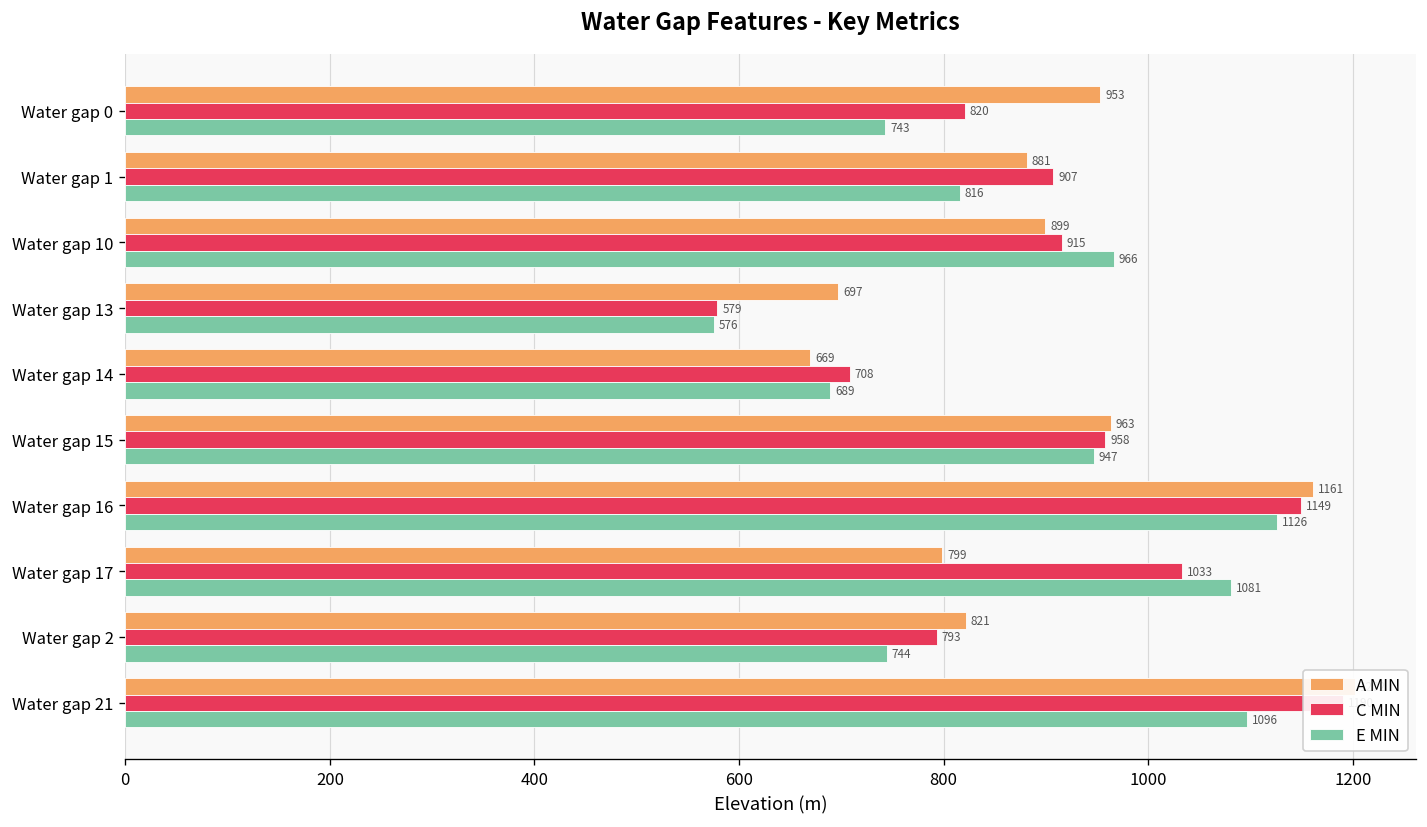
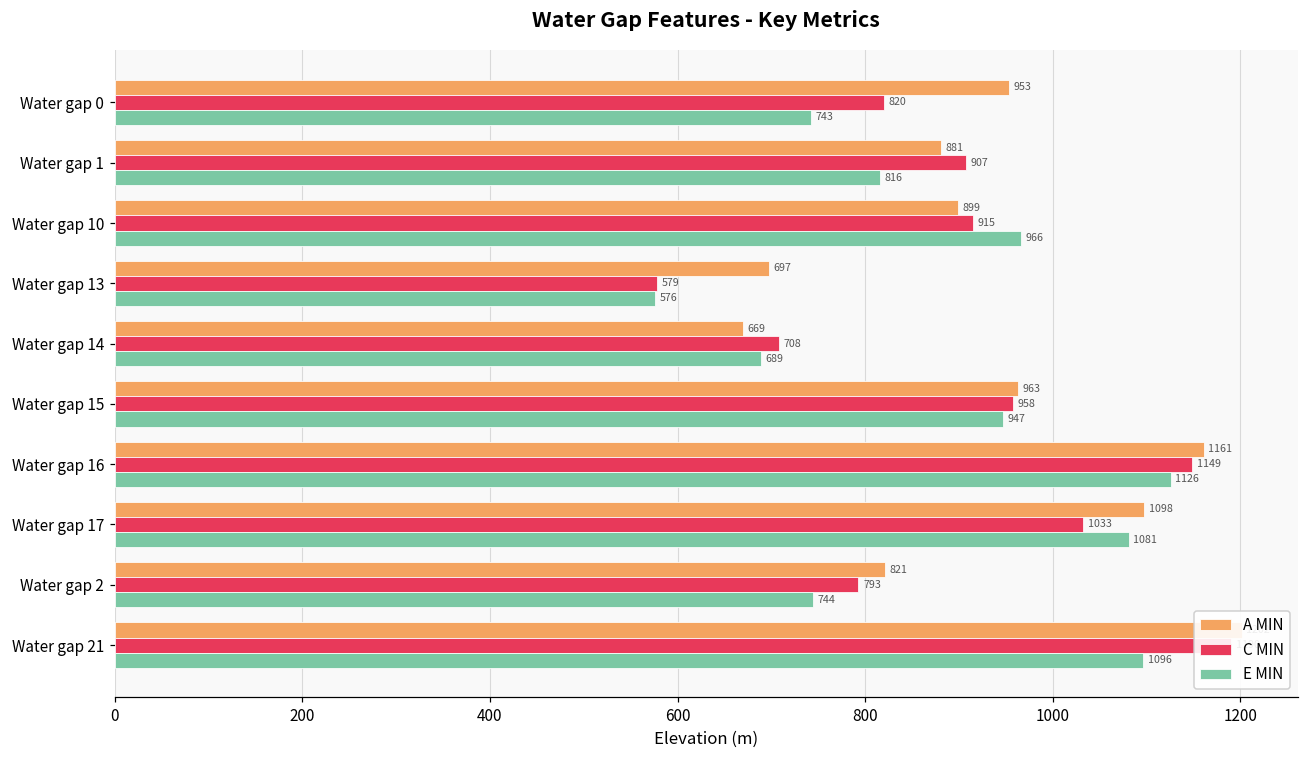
A MIN, Water gap 17: 799 -> 1098
